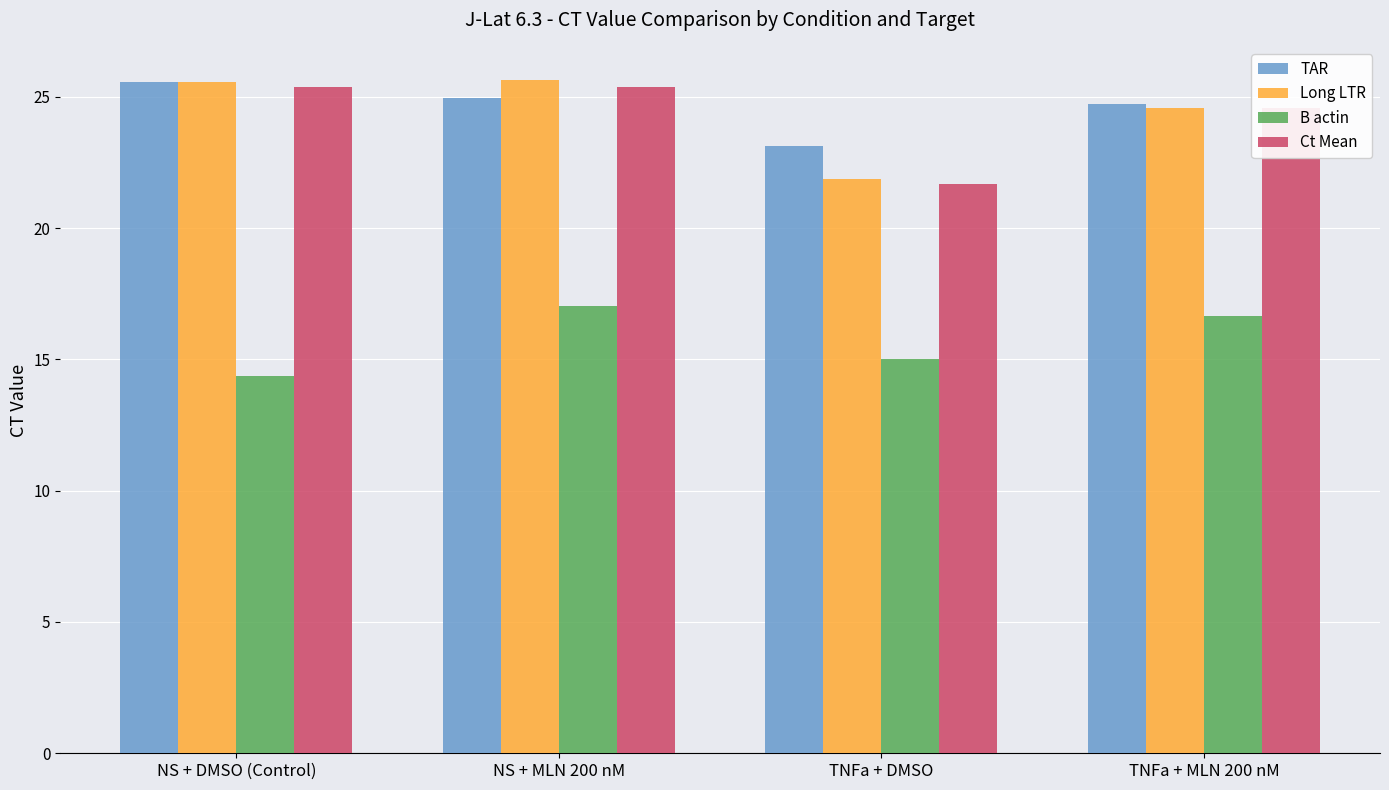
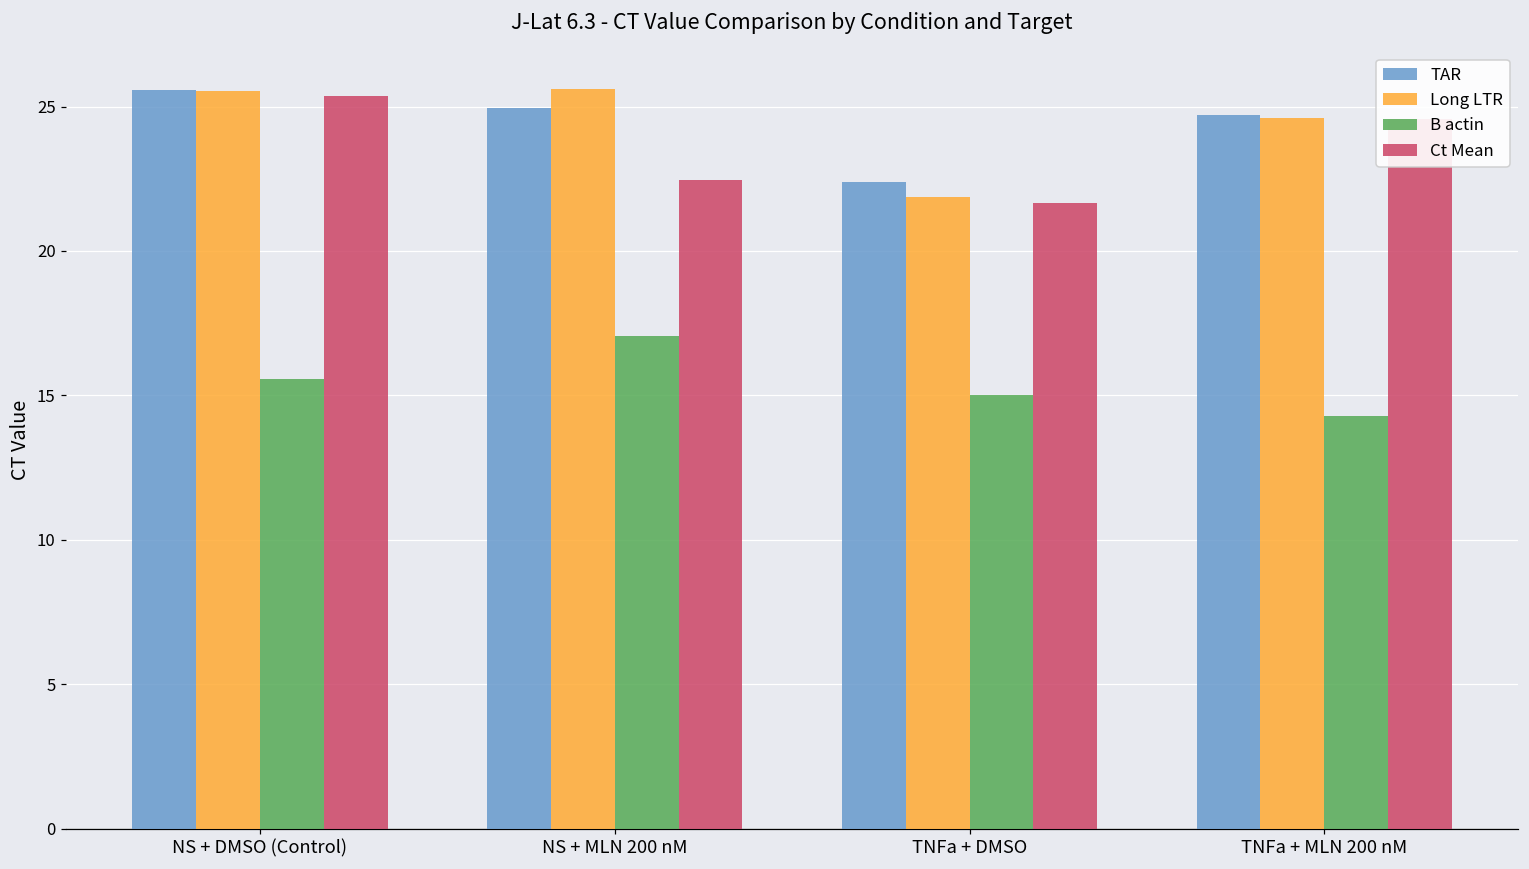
B actin, NS + DMSO (Control): 14.4 -> 15.6
Ct Mean, NS + MLN 200 nM: 25.4 -> 22.5
TAR, TNFa + DMSO: 23.1 -> 22.4
B actin, TNFa + MLN 200 nM: 16.7 -> 14.3
